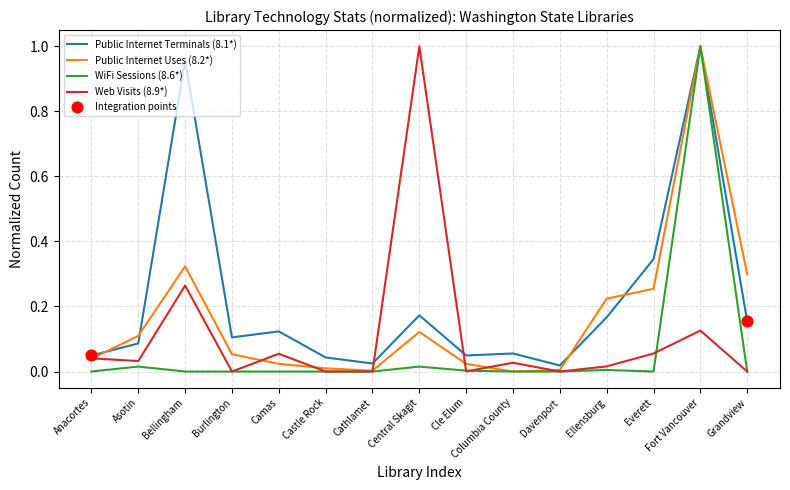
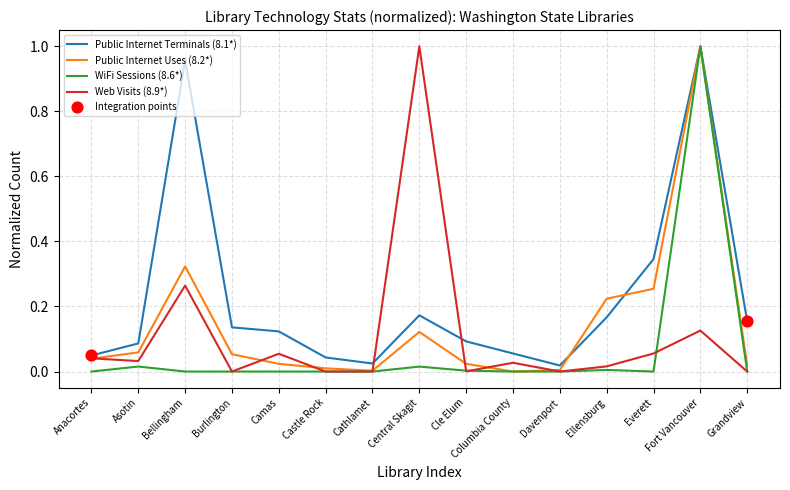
Public Internet Uses (8.2*), Asotin: 0.11 -> 0.06
Public Internet Terminals (8.1*), Burlington: 0.10 -> 0.14
Public Internet Terminals (8.1*), Cle Elum: 0.05 -> 0.09
Public Internet Uses (8.2*), Grandview: 0.30 -> 0.02
